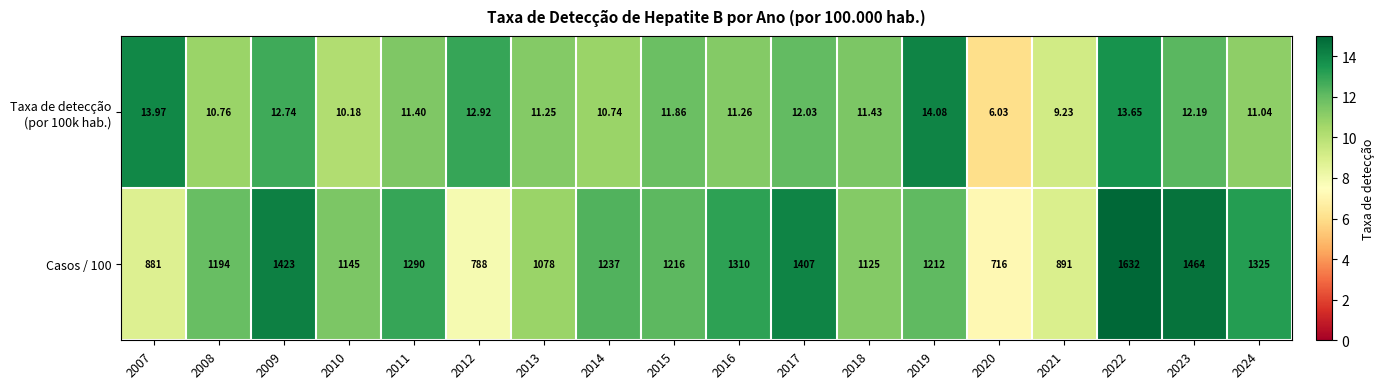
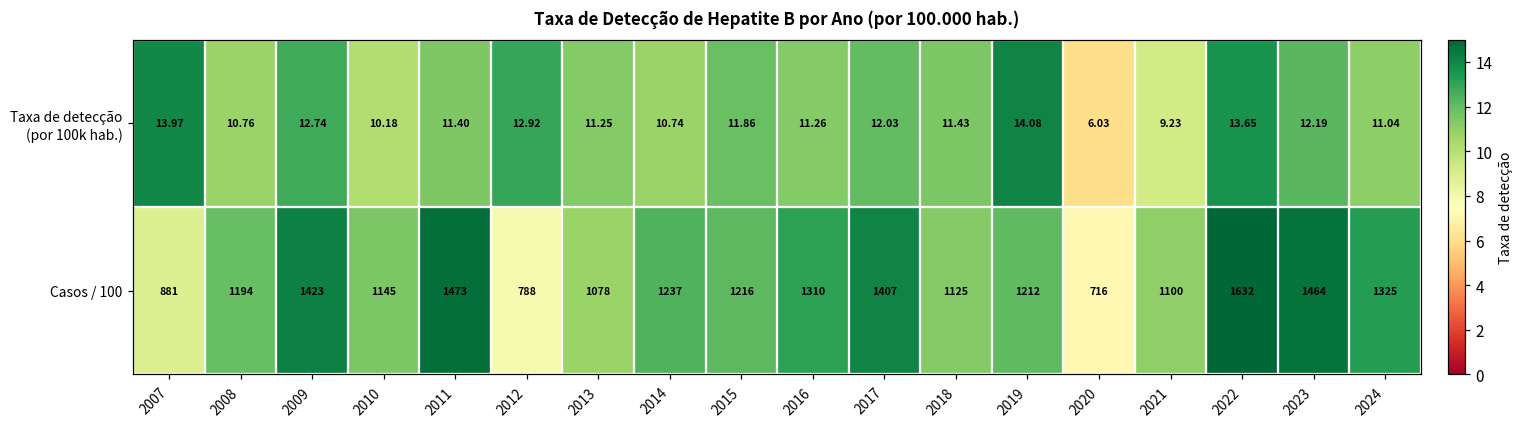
Casos / 100, 2011: 1290 -> 1473
Casos / 100, 2021: 891 -> 1100
